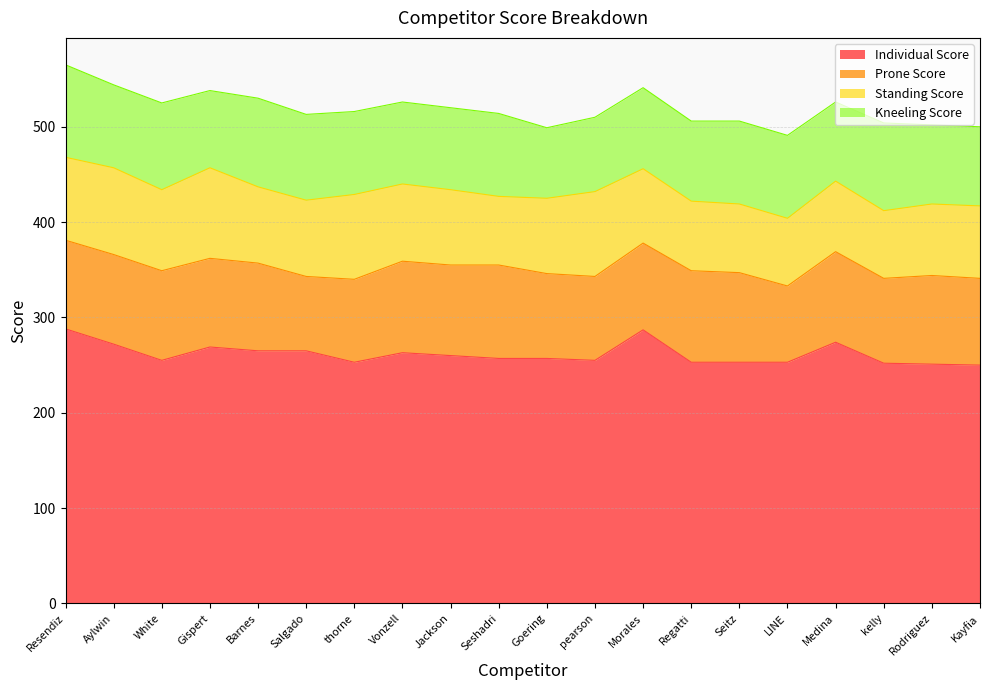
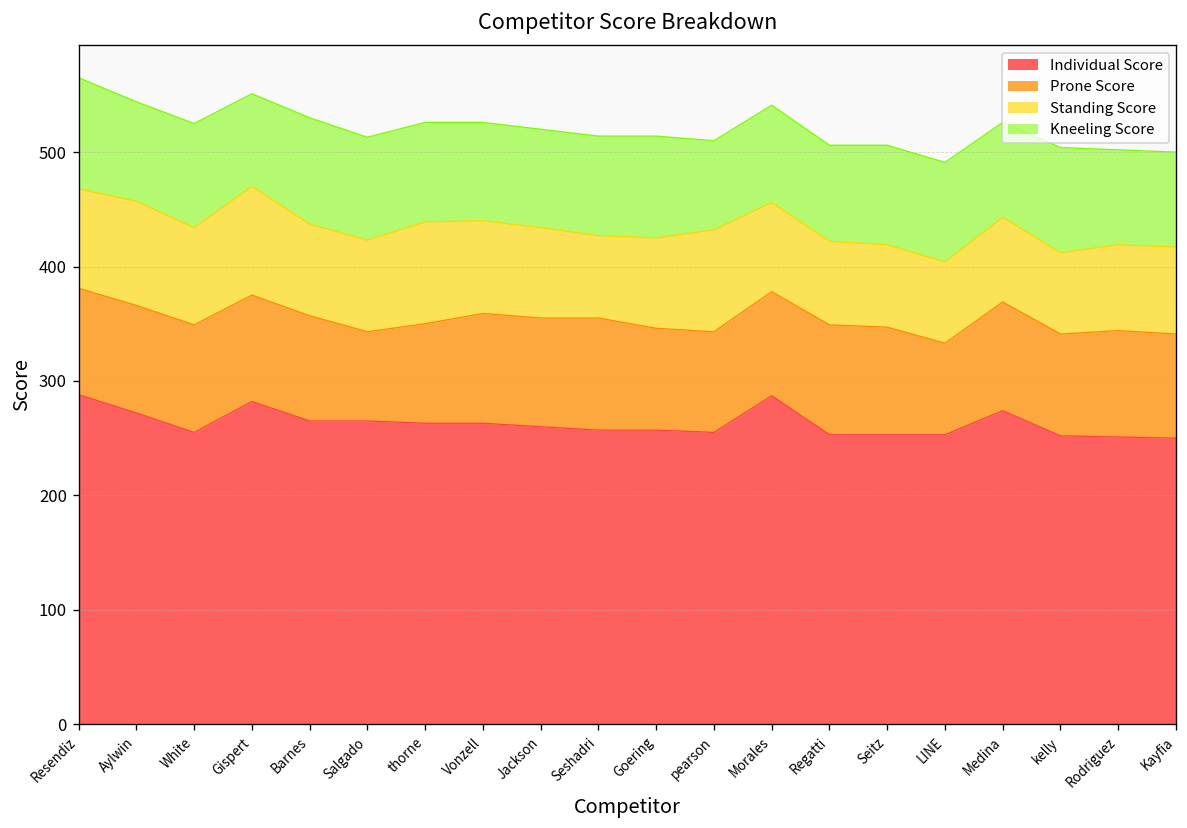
Individual Score, Gispert: 270 -> 280
Individual Score, thorne: 250 -> 260
Kneeling Score, Goering: 70 -> 90
